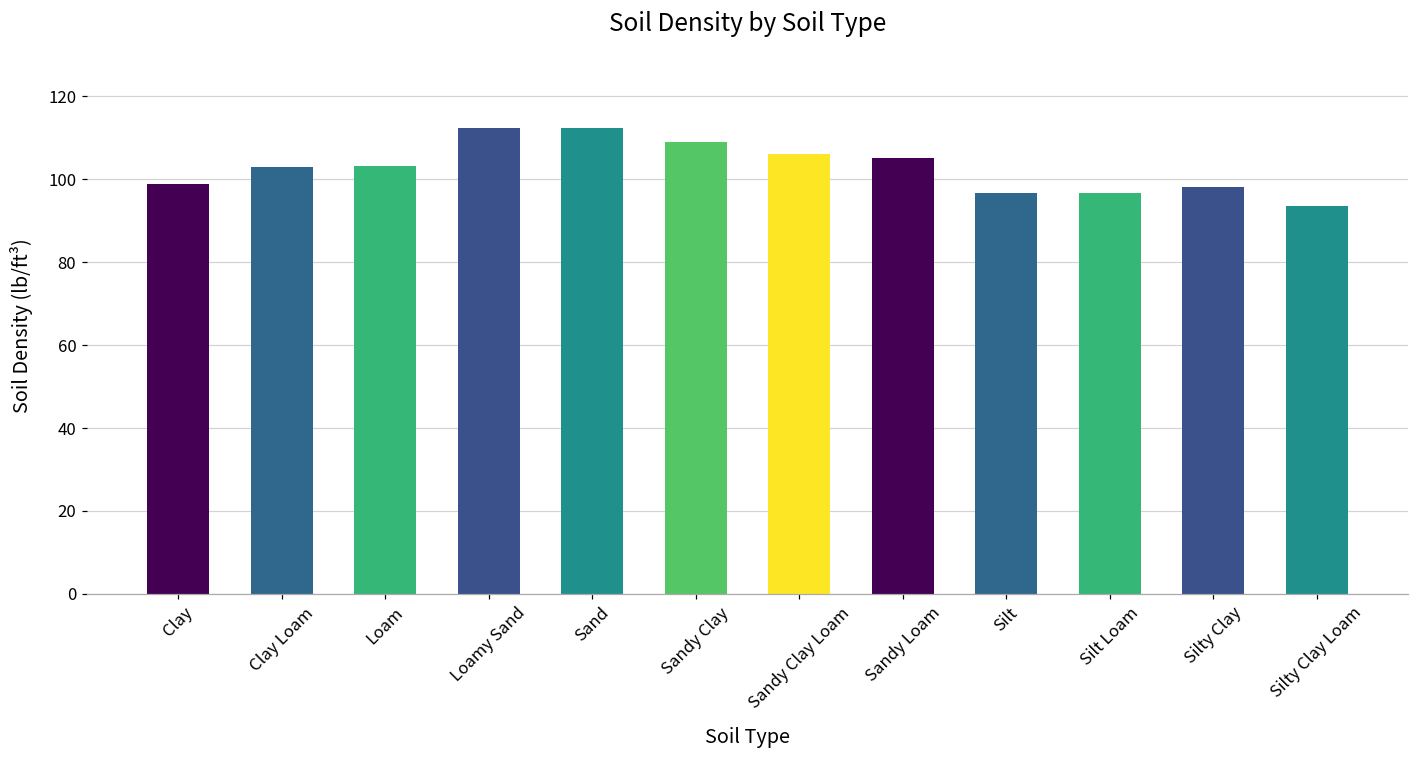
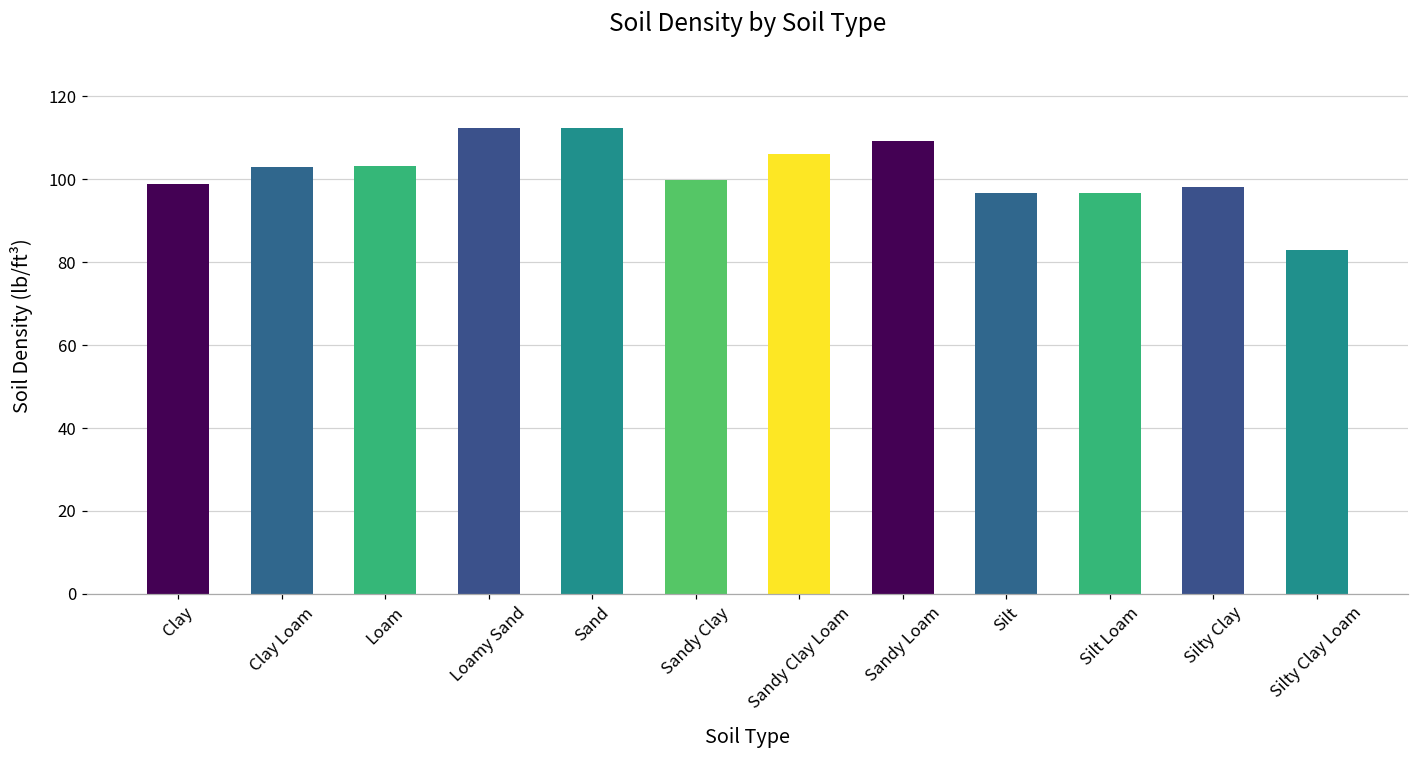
Sandy Clay: 109 -> 100
Sandy Loam: 105 -> 109
Silty Clay Loam: 94 -> 83
